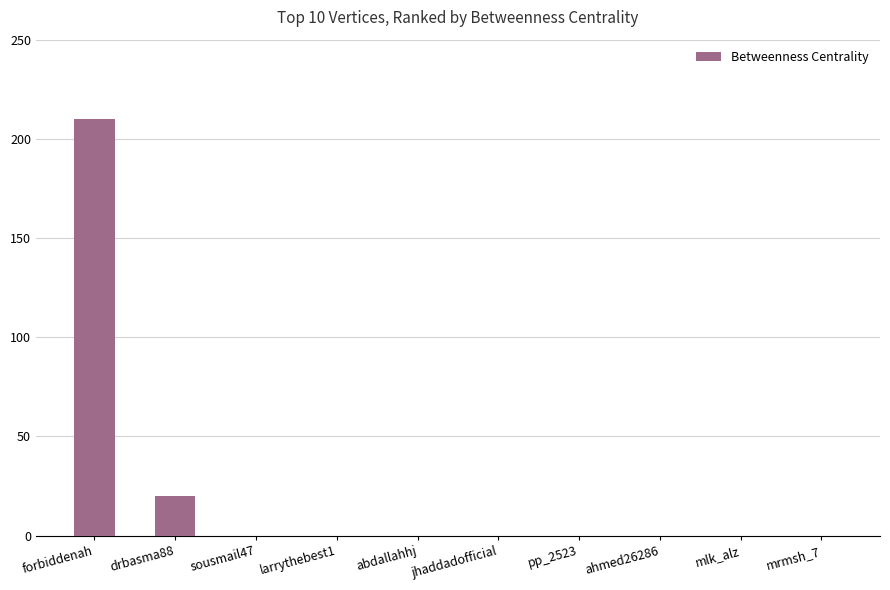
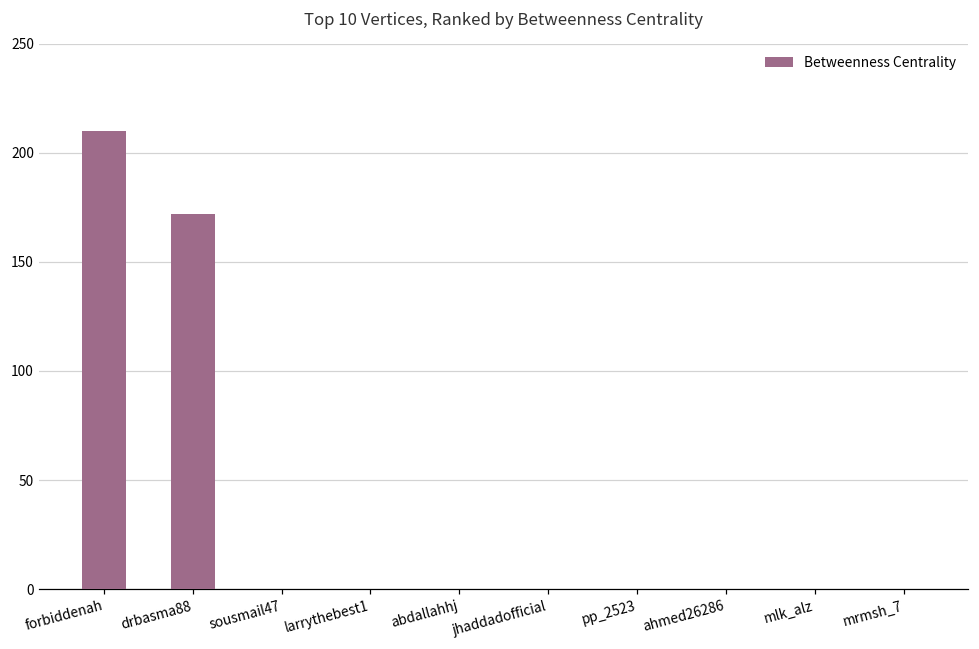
drbasma88: 20 -> 172
